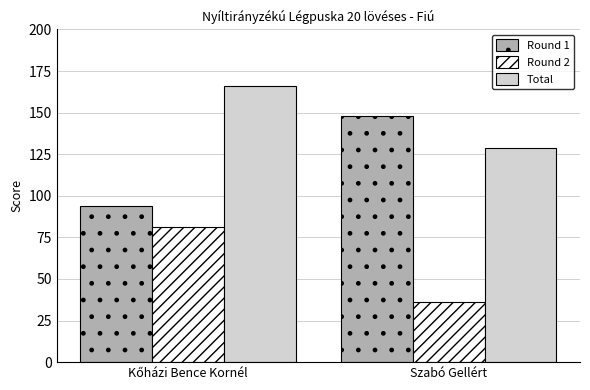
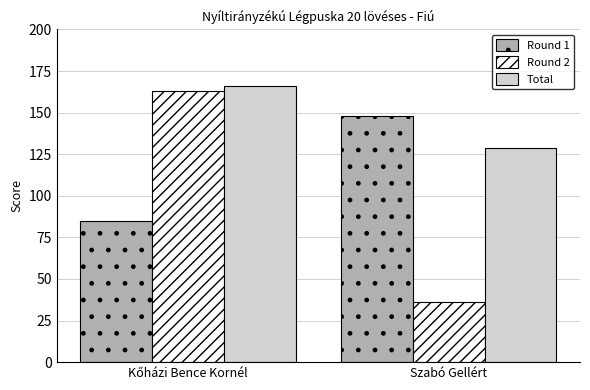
Round 1, Kőházi Bence Kornél: 94 -> 85
Round 2, Kőházi Bence Kornél: 81 -> 163
